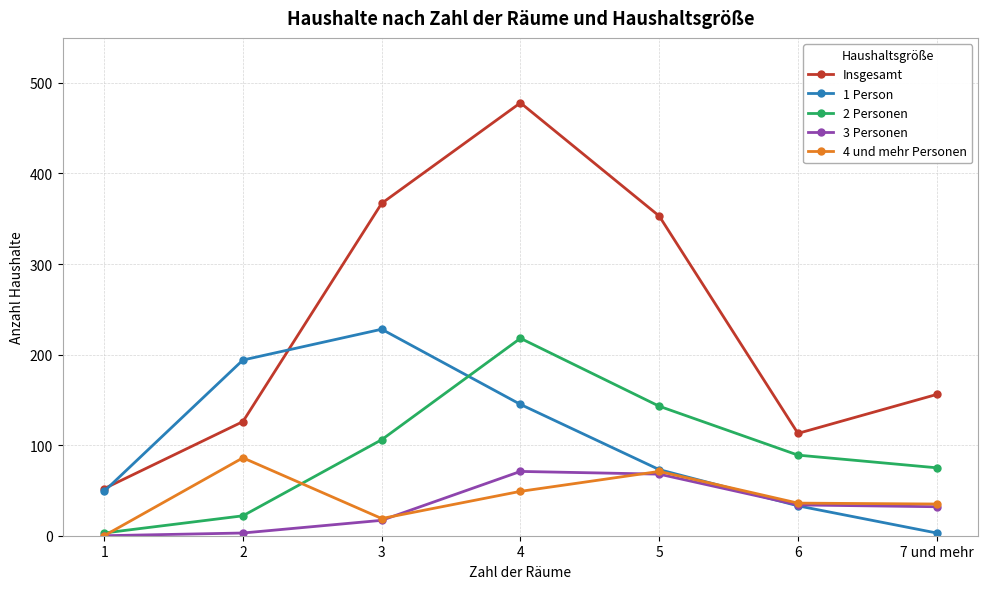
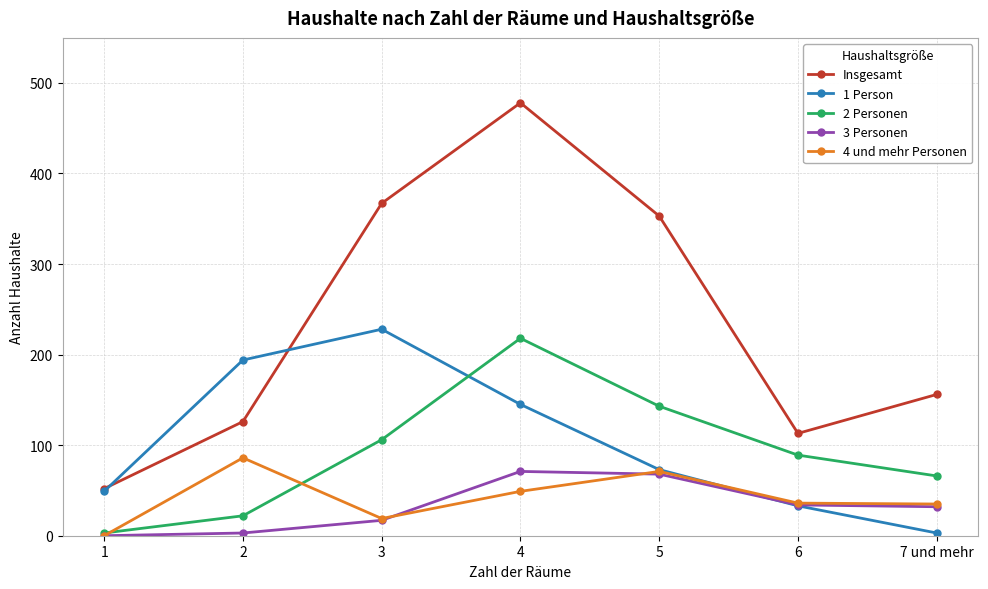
2 Personen, 7 und mehr: 80 -> 70
